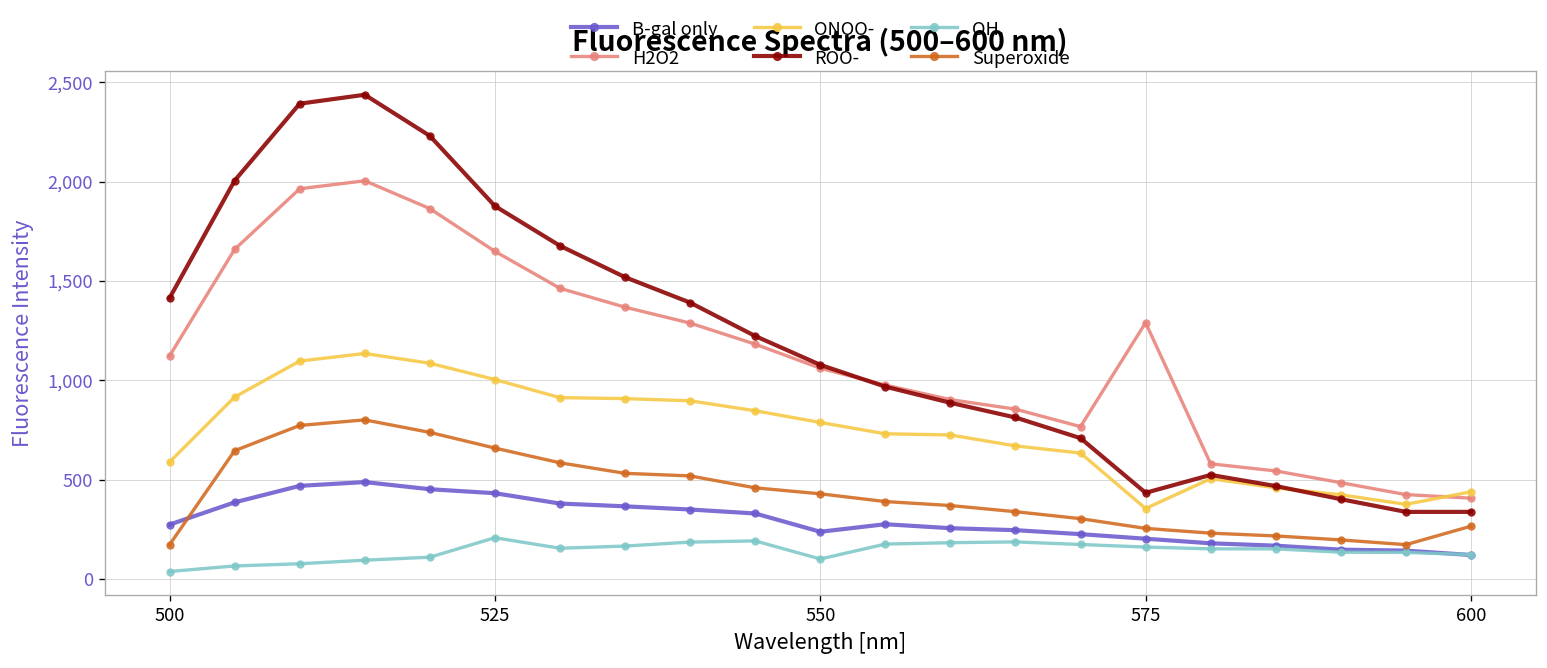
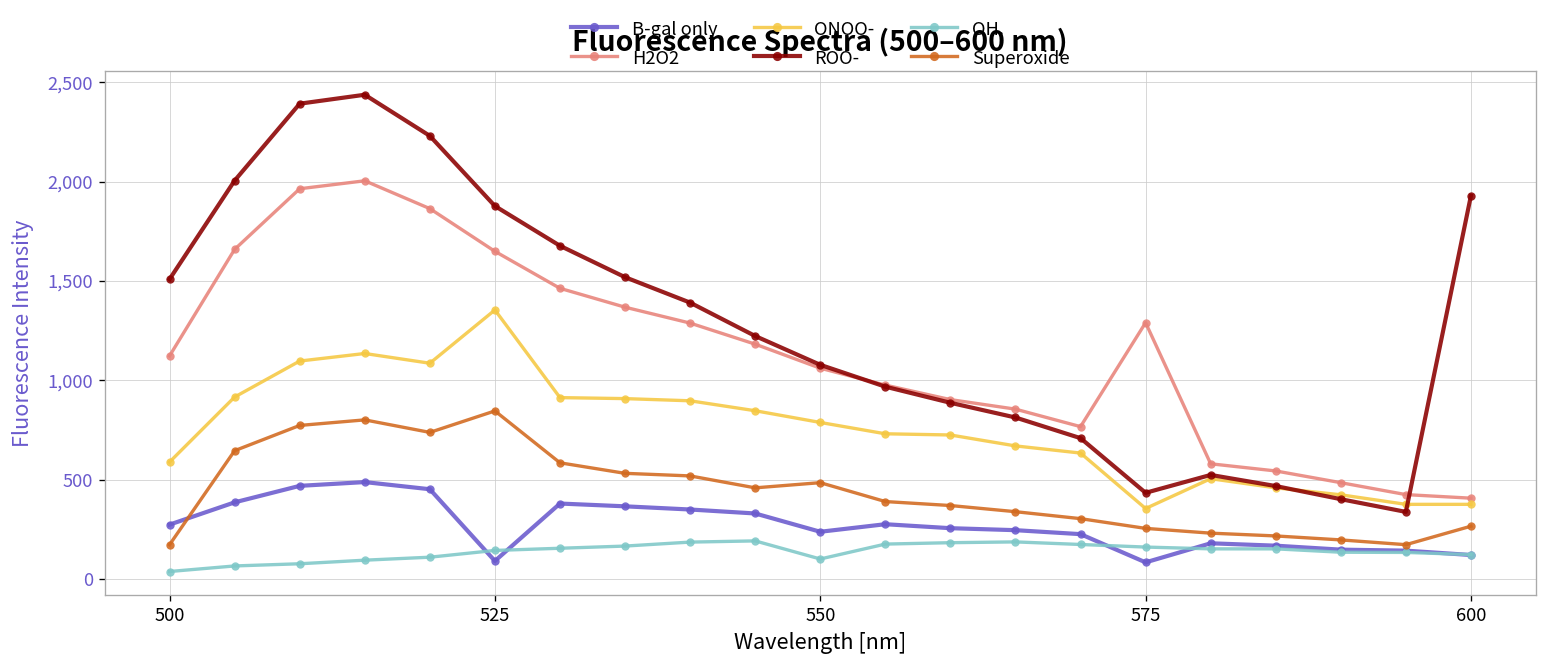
ROO-, 500: 1,410 -> 1,510
B-gal only, 525: 430 -> 90
ONOO-, 525: 1,000 -> 1,350
OH., 525: 210 -> 140
Superoxide, 525: 660 -> 850
Superoxide, 550: 430 -> 490
B-gal only, 575: 200 -> 80
ONOO-, 600: 440 -> 380
ROO-, 600: 340 -> 1,930
